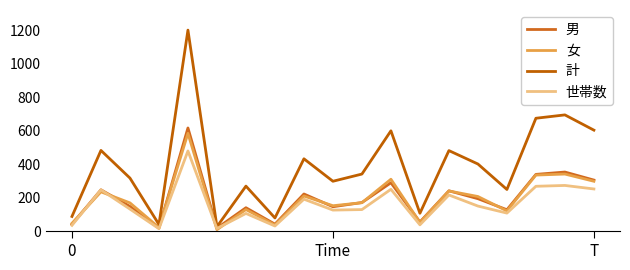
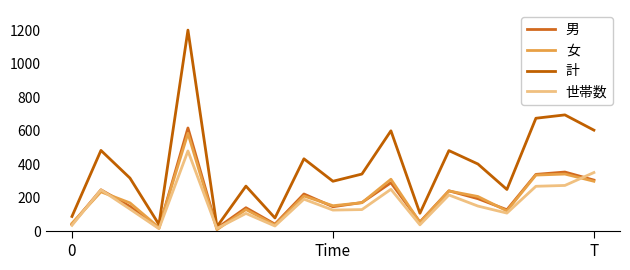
世帯数, T: 250 -> 350
